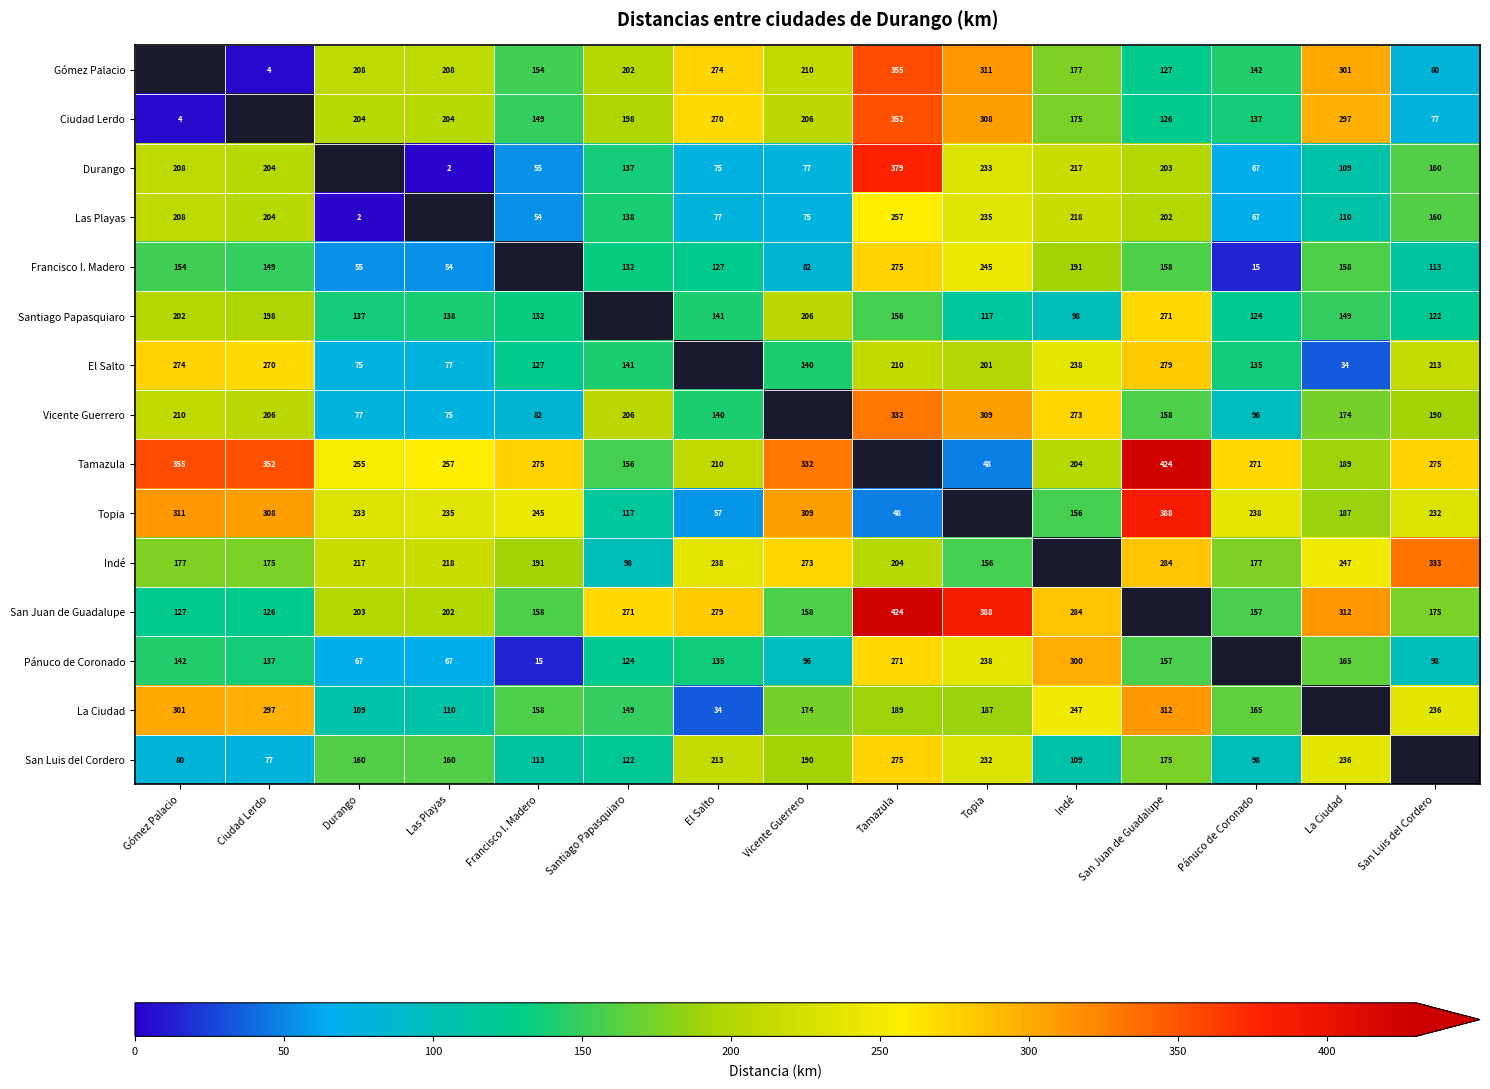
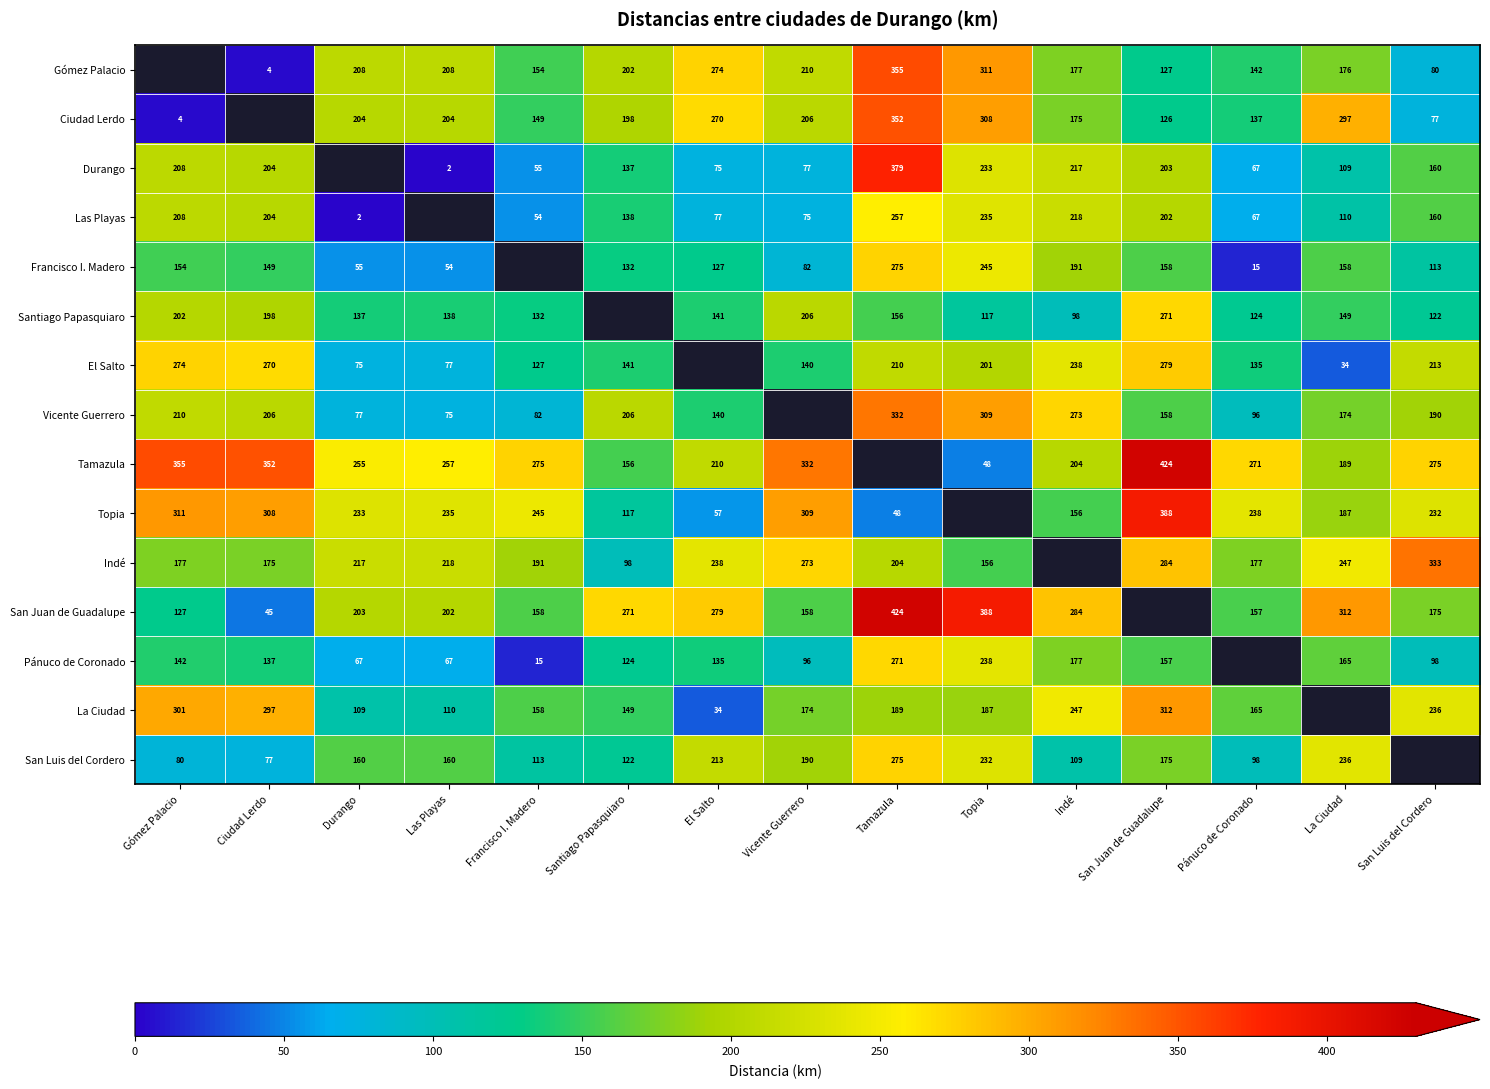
Gómez Palacio, La Ciudad: 301 -> 176
San Juan de Guadalupe, Ciudad Lerdo: 126 -> 45
Pánuco de Coronado, Indé: 300 -> 177
